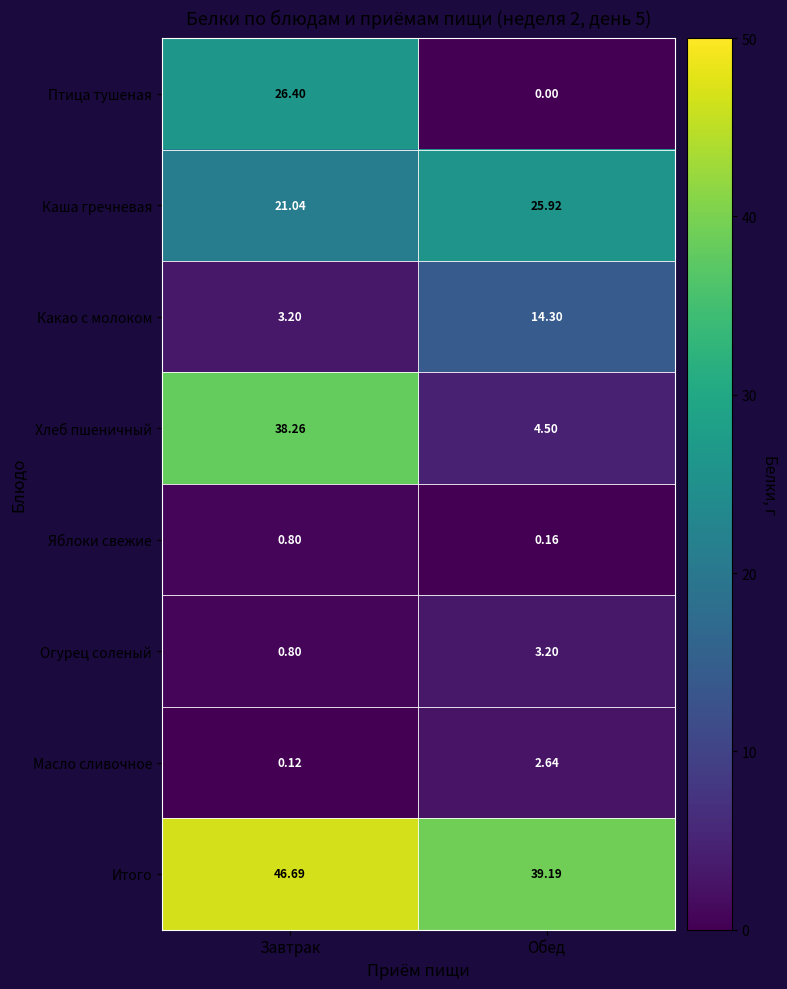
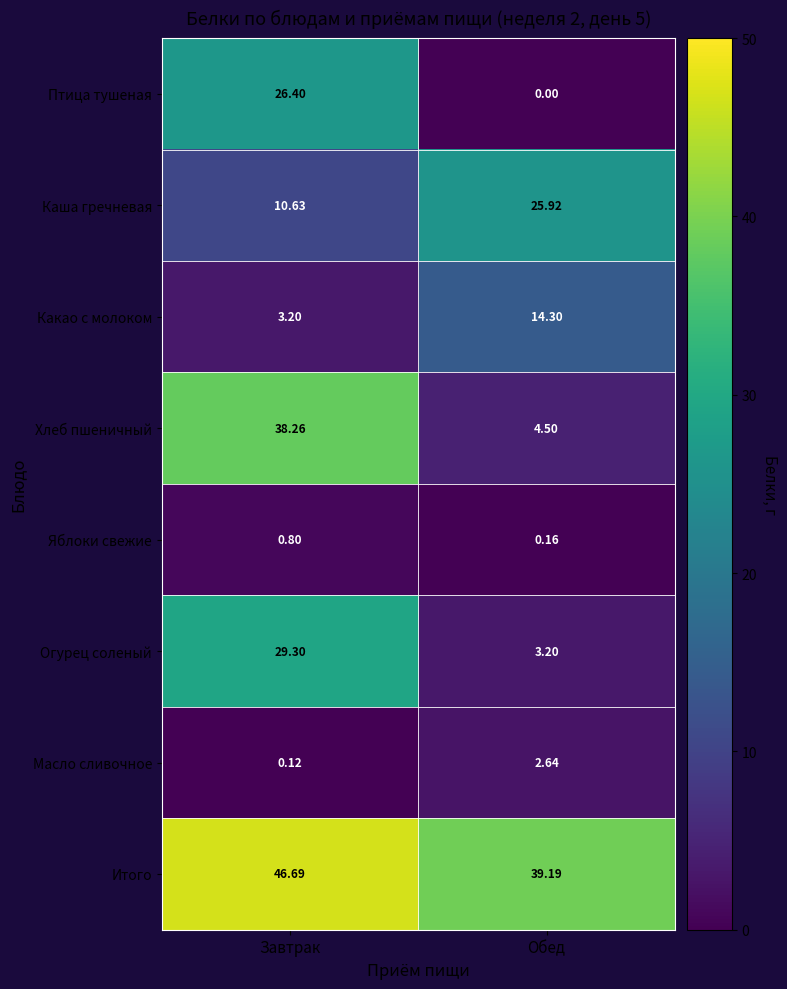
Каша гречневая, Завтрак: 21.04 -> 10.63
Огурец соленый, Завтрак: 0.80 -> 29.30
